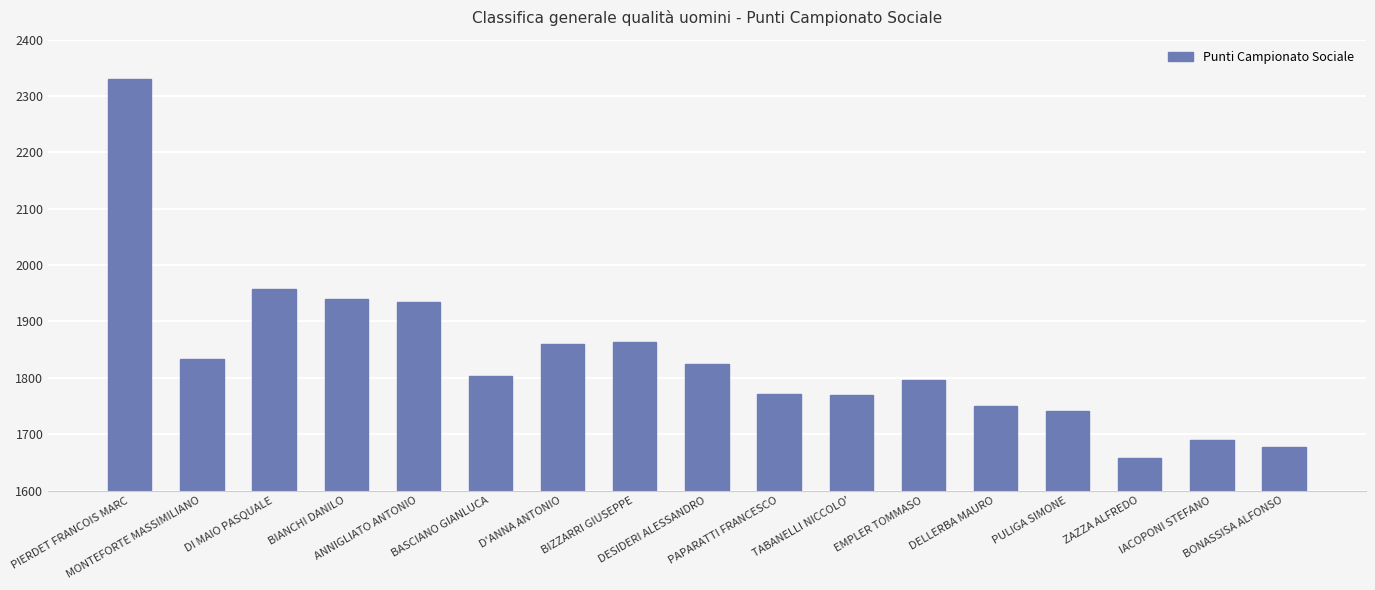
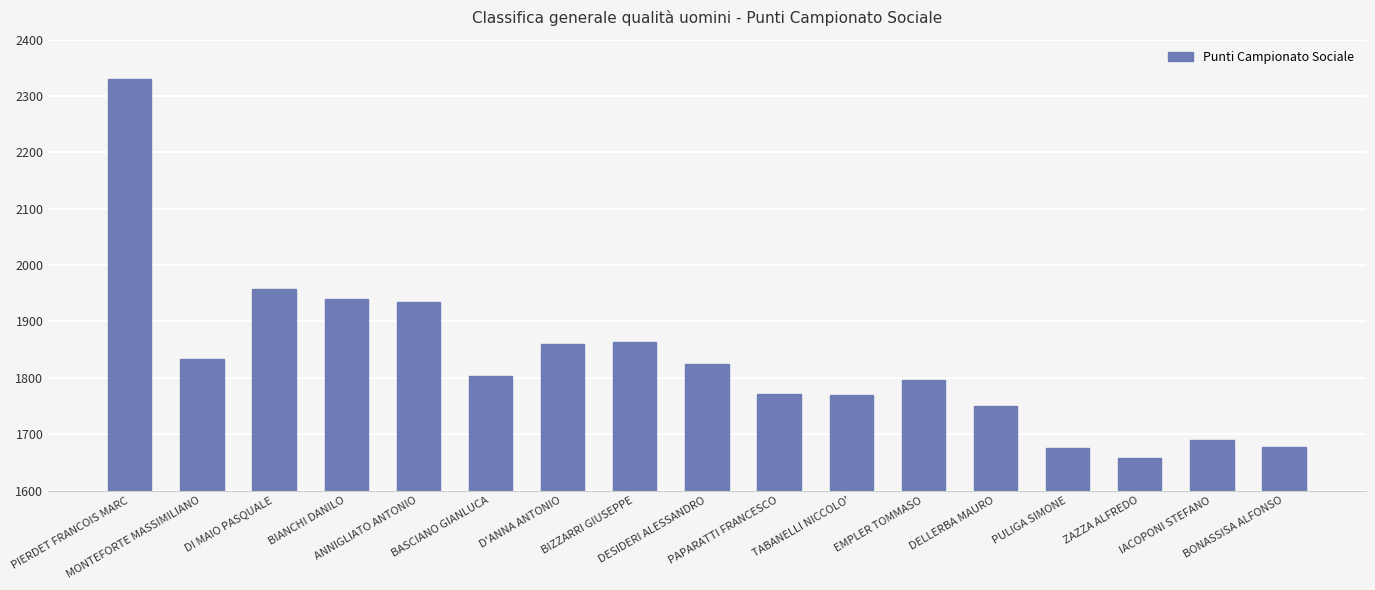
PULIGA SIMONE: 1740 -> 1680
